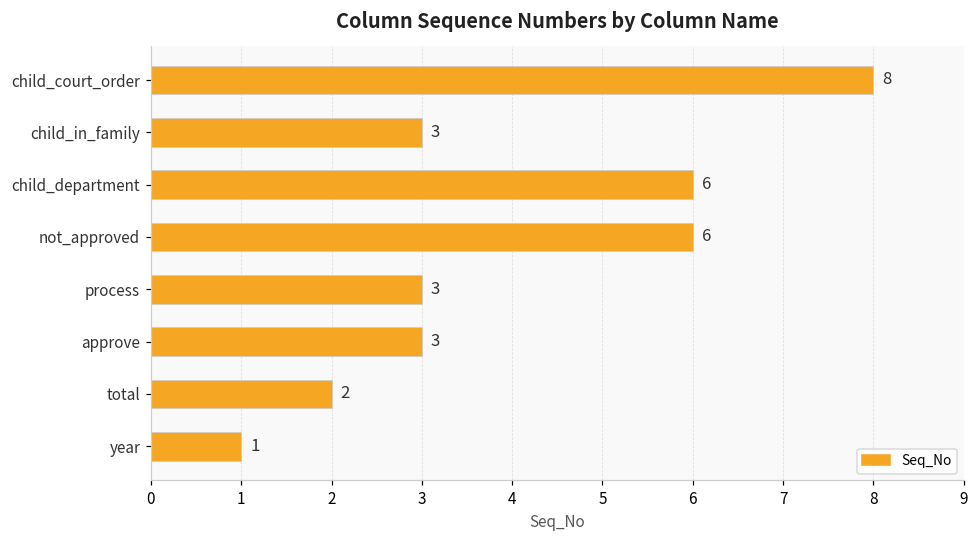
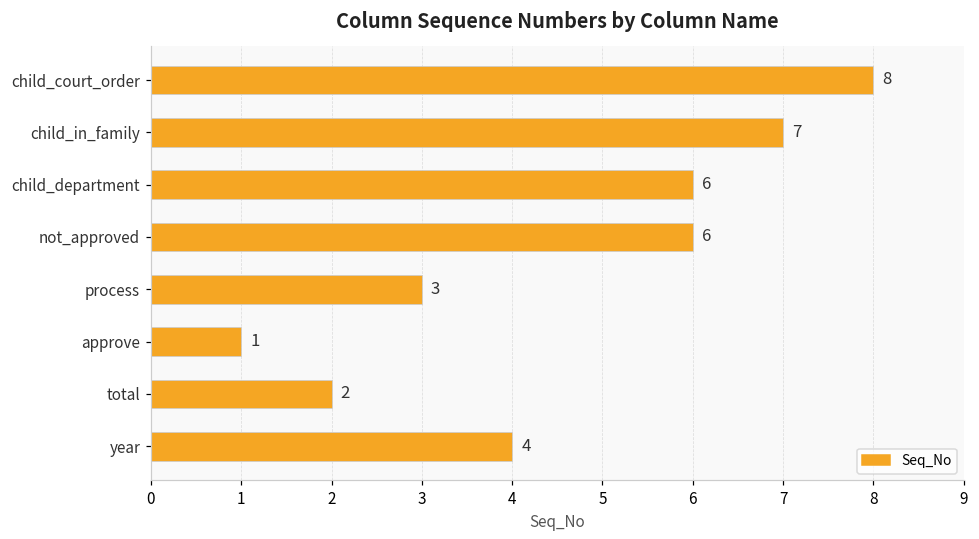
child_in_family: 3 -> 7
approve: 3 -> 1
year: 1 -> 4
